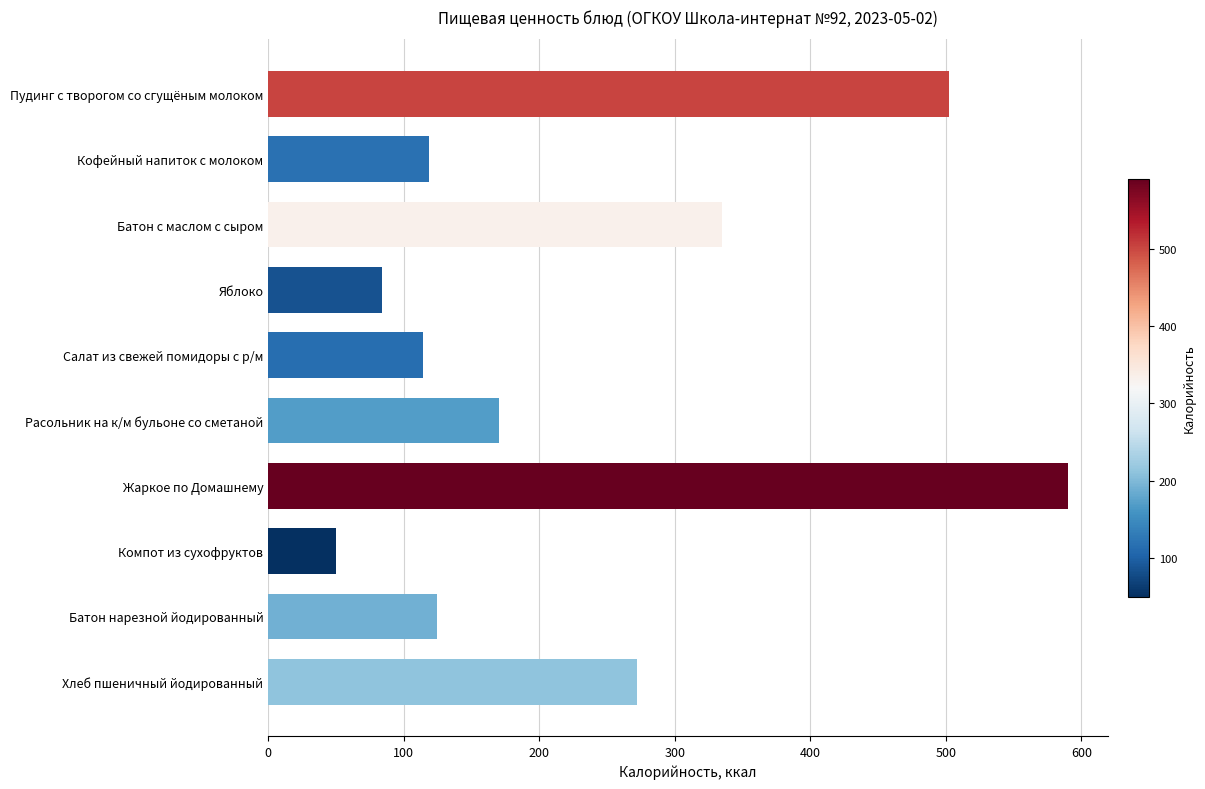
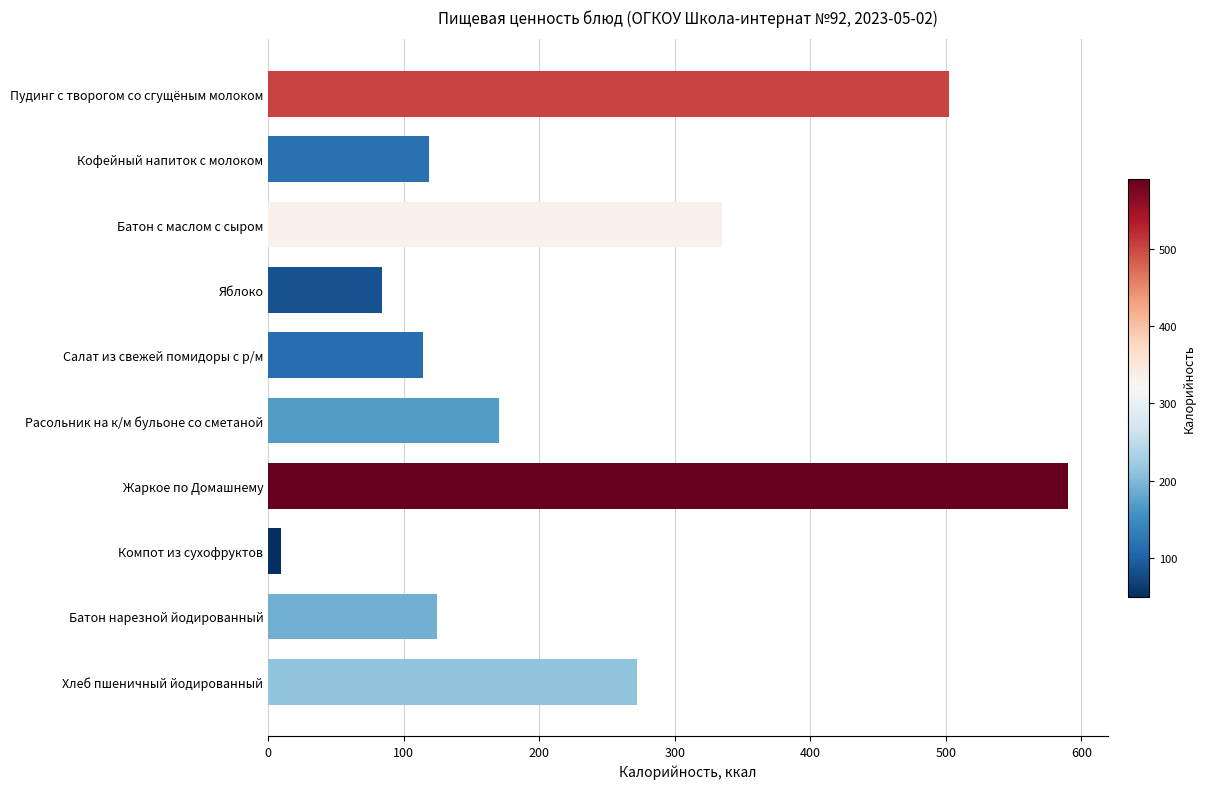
Компот из сухофруктов: 50 -> 9
